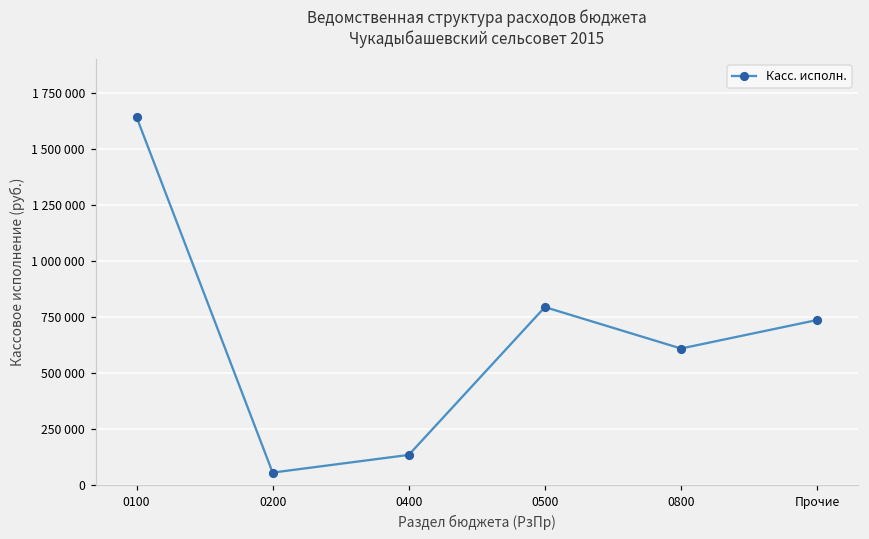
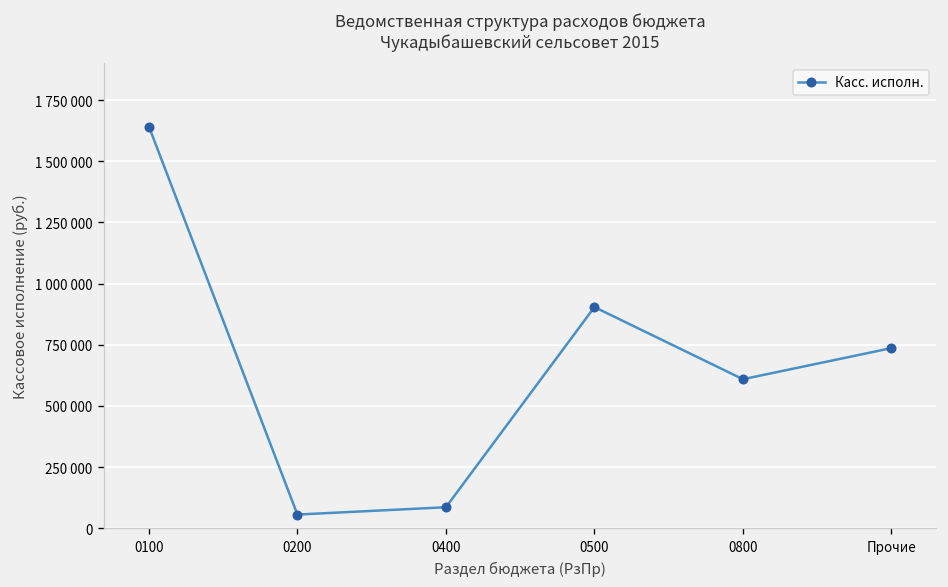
0400: 130000 -> 90000
0500: 790000 -> 900000
